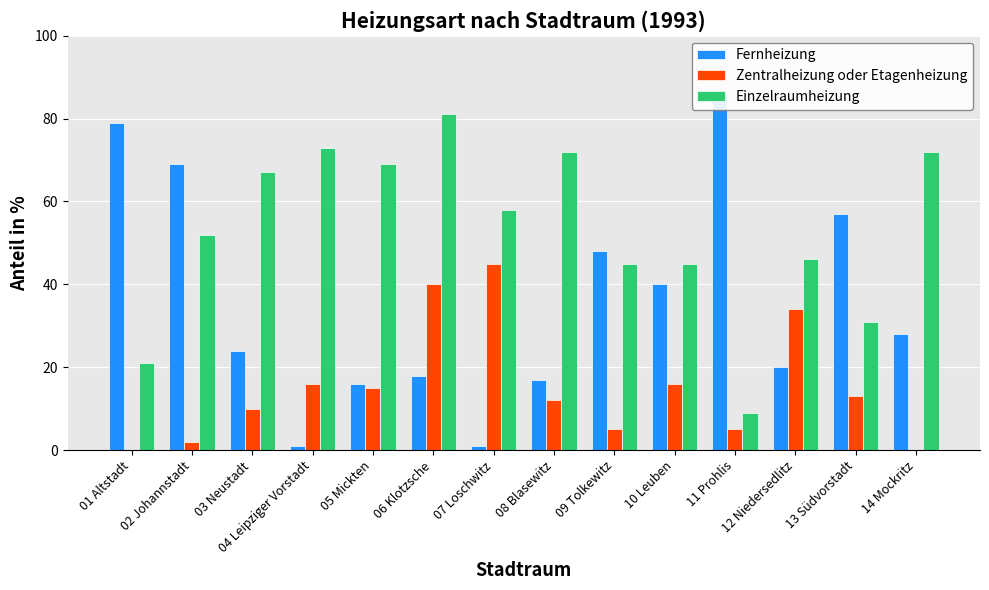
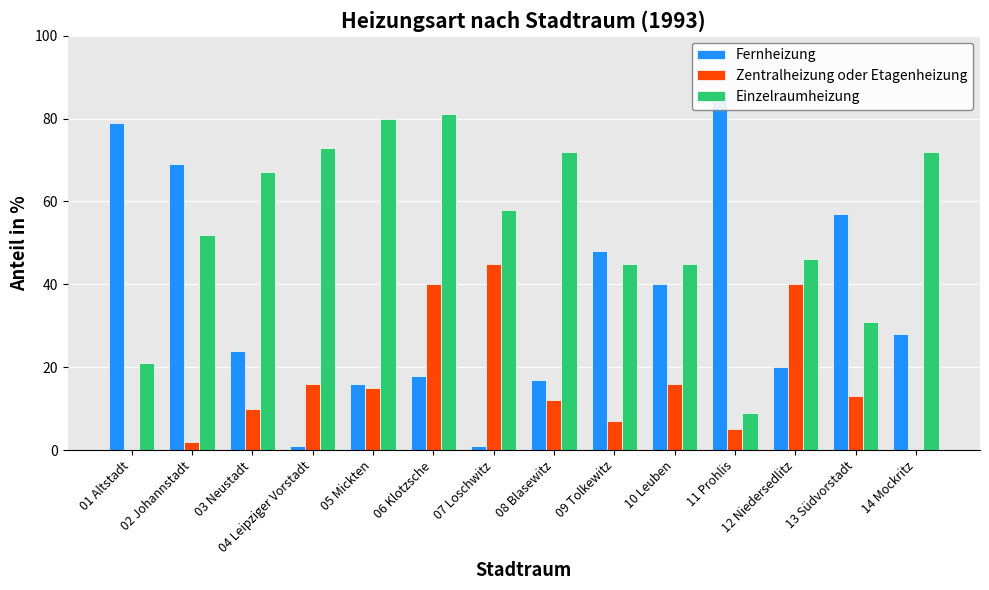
Einzelraumheizung, 05 Mickten: 69 -> 80
Zentralheizung oder Etagenheizung, 09 Tolkewitz: 5 -> 7
Zentralheizung oder Etagenheizung, 12 Niedersedlitz: 34 -> 40
